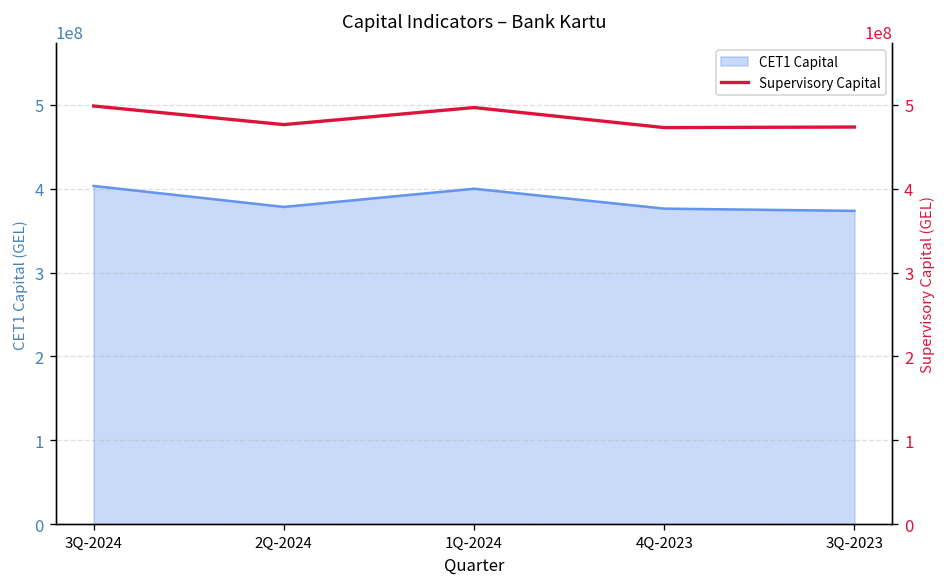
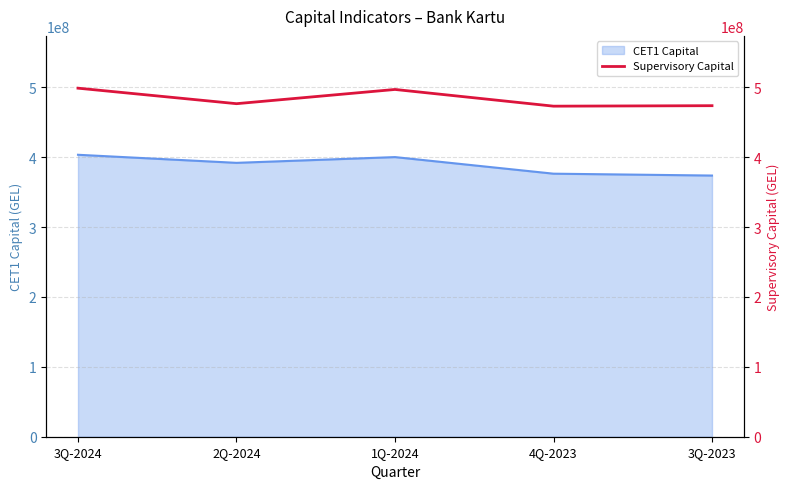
CET1 Capital, 2Q-2024: 380000000 -> 390000000
